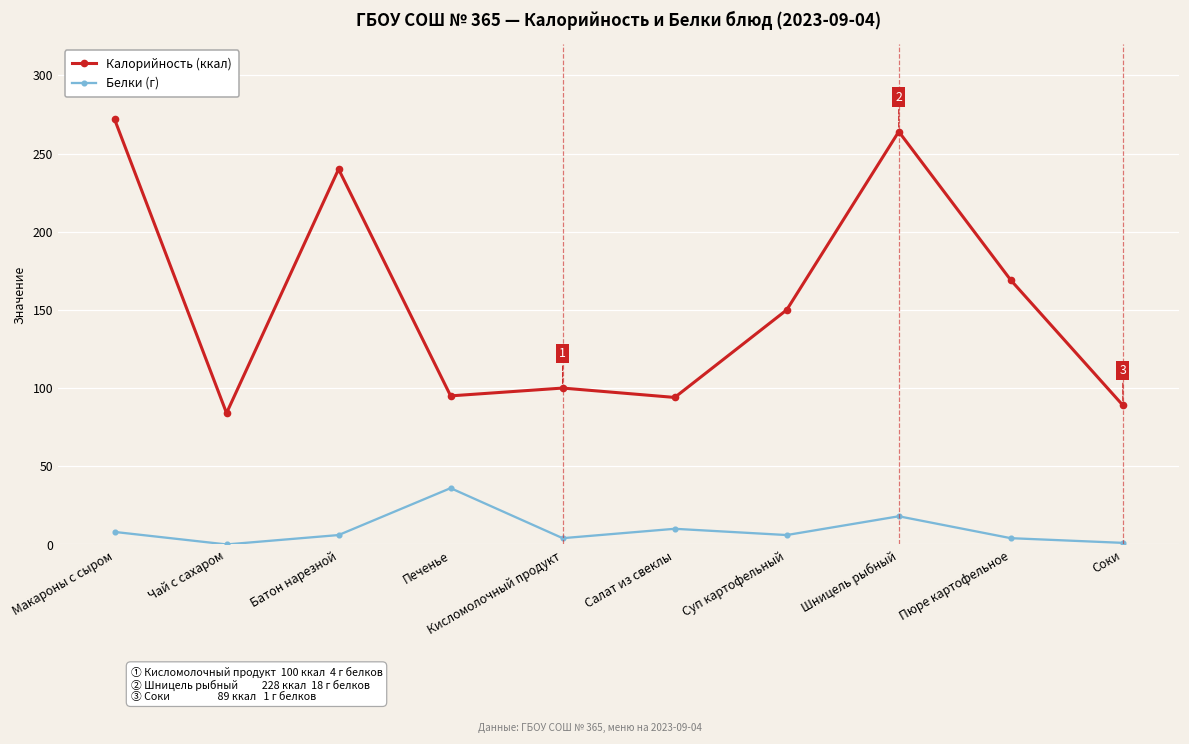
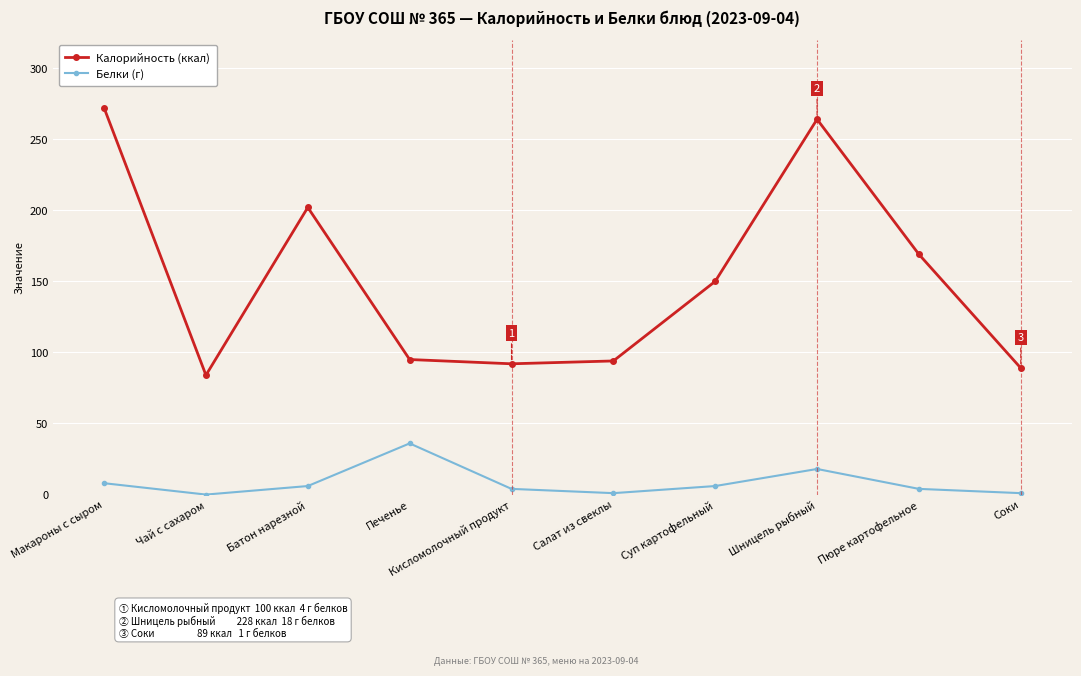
Калорийность (ккал), Батон нарезной: 240 -> 202
Калорийность (ккал), Кисломолочный продукт: 100 -> 92
Белки (г), Салат из свеклы: 10 -> 1
